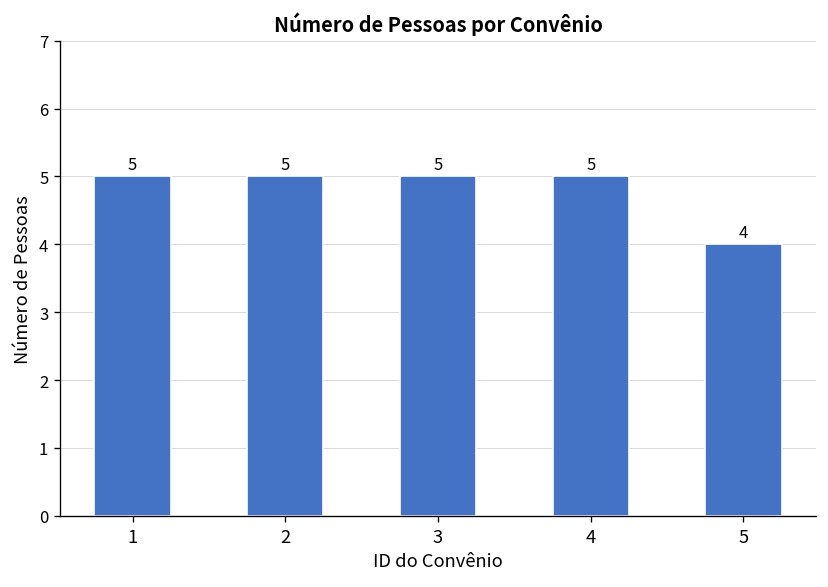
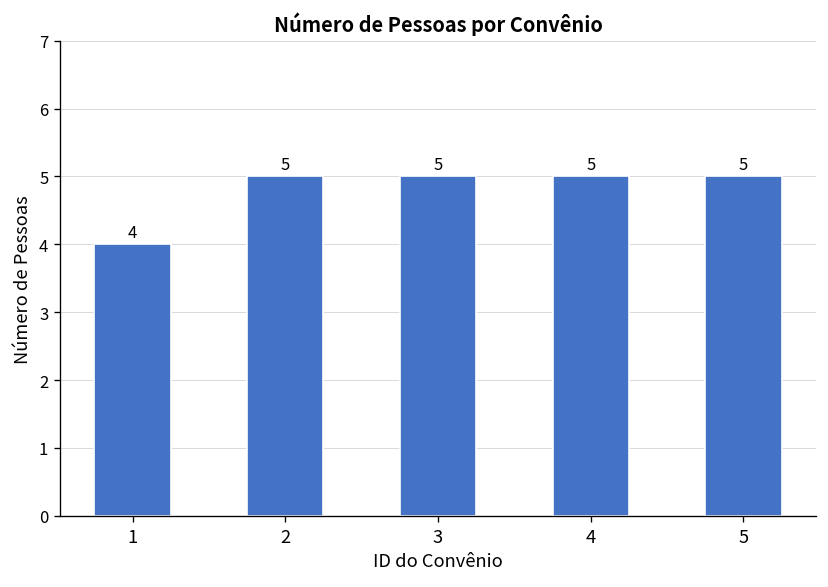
1: 5 -> 4
5: 4 -> 5
